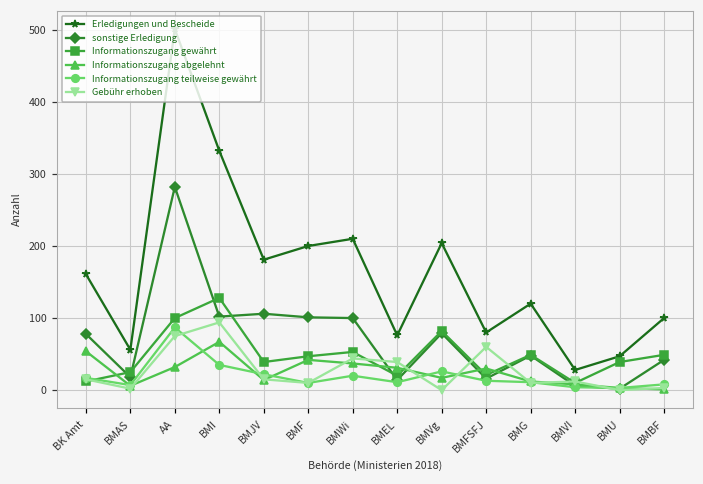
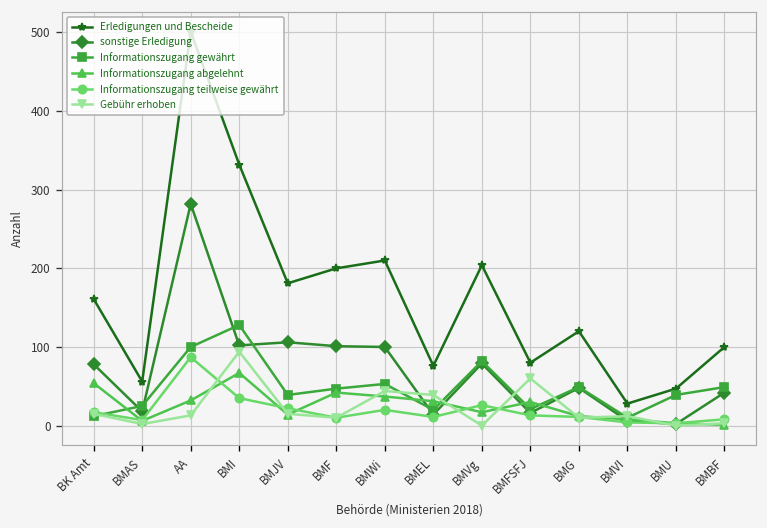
Gebühr erhoben, AA: 80 -> 10
